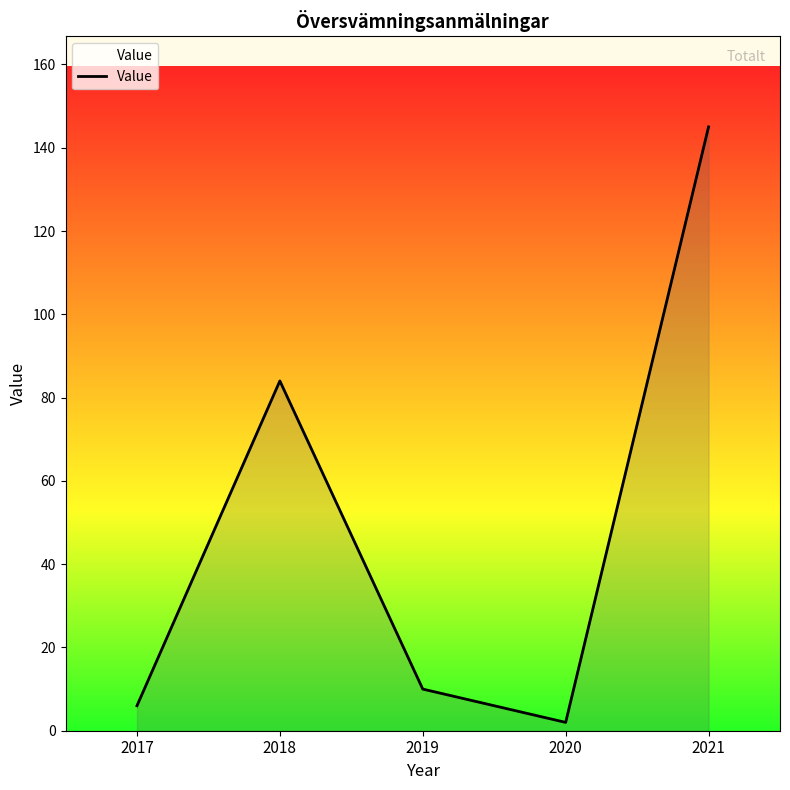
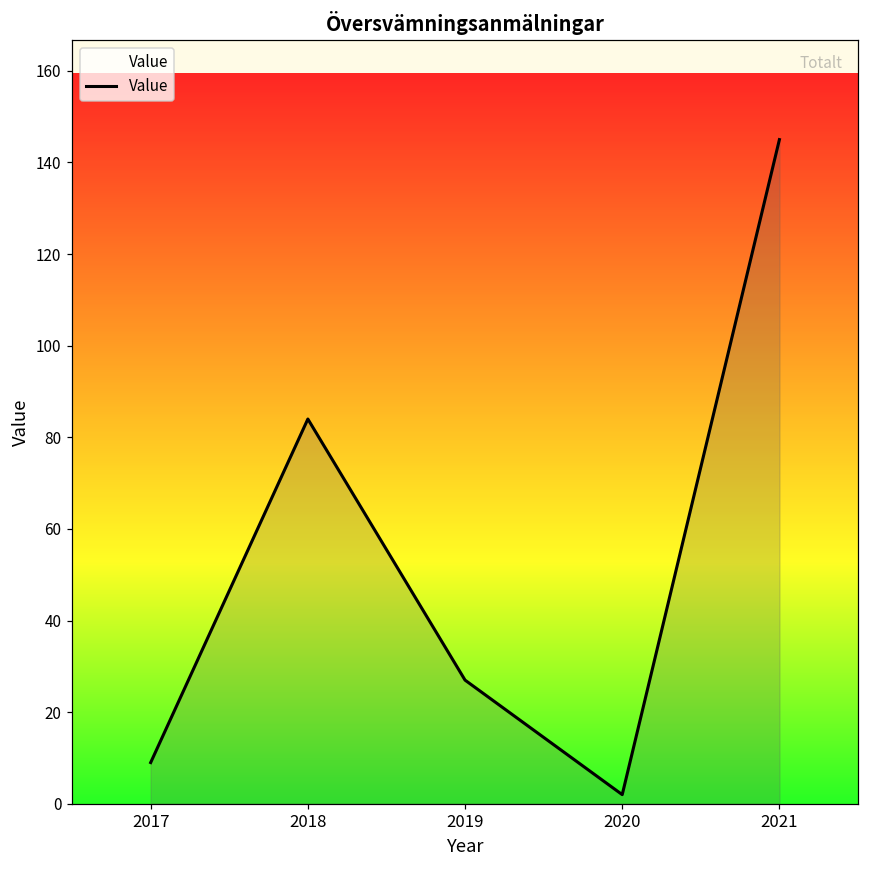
2017: 6 -> 9
2019: 10 -> 27
